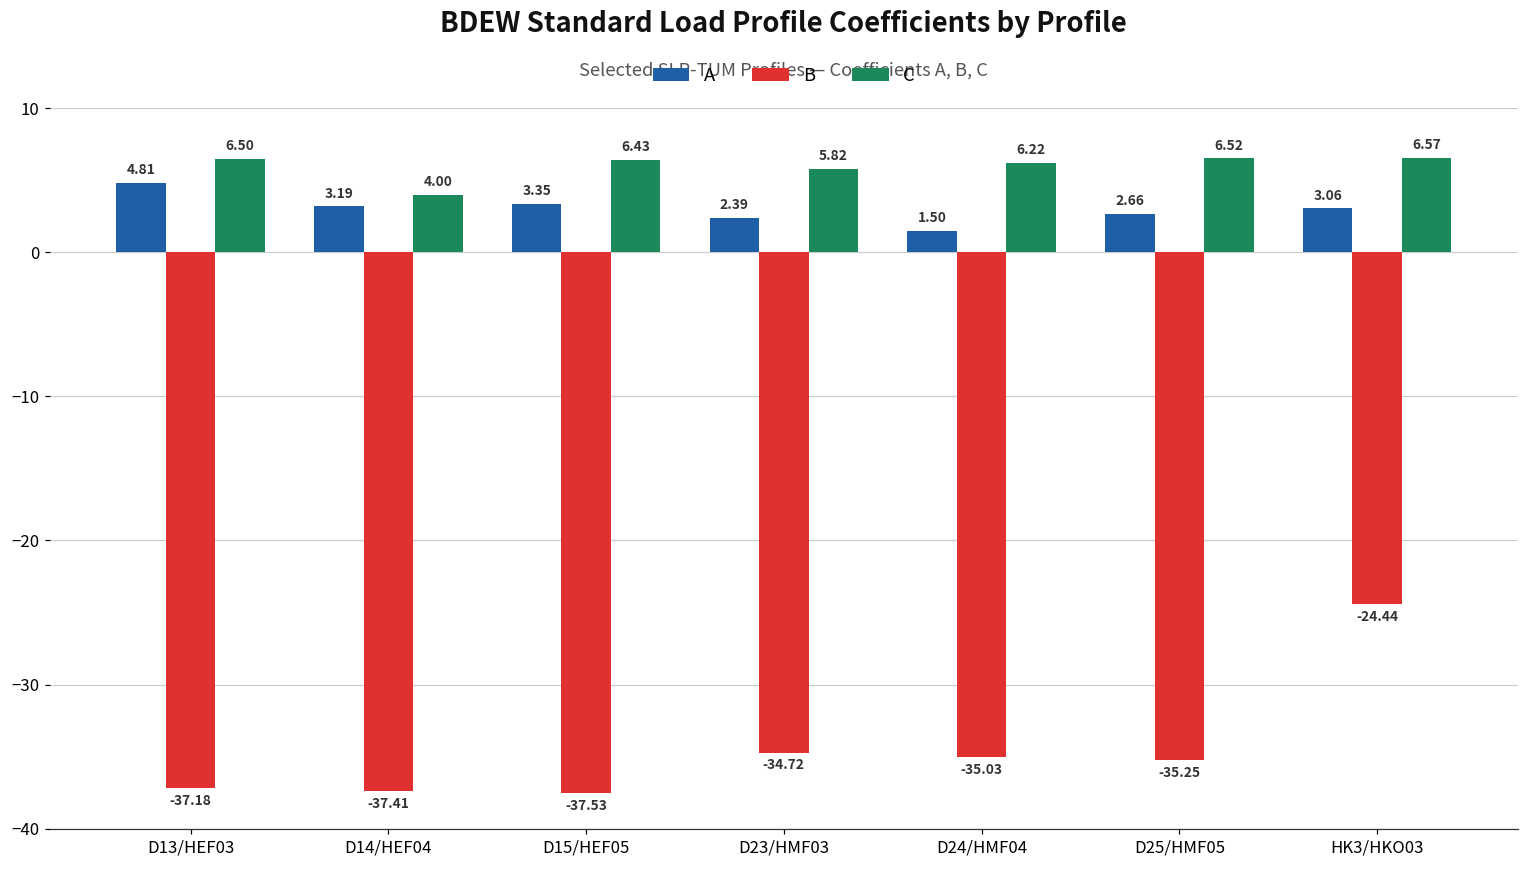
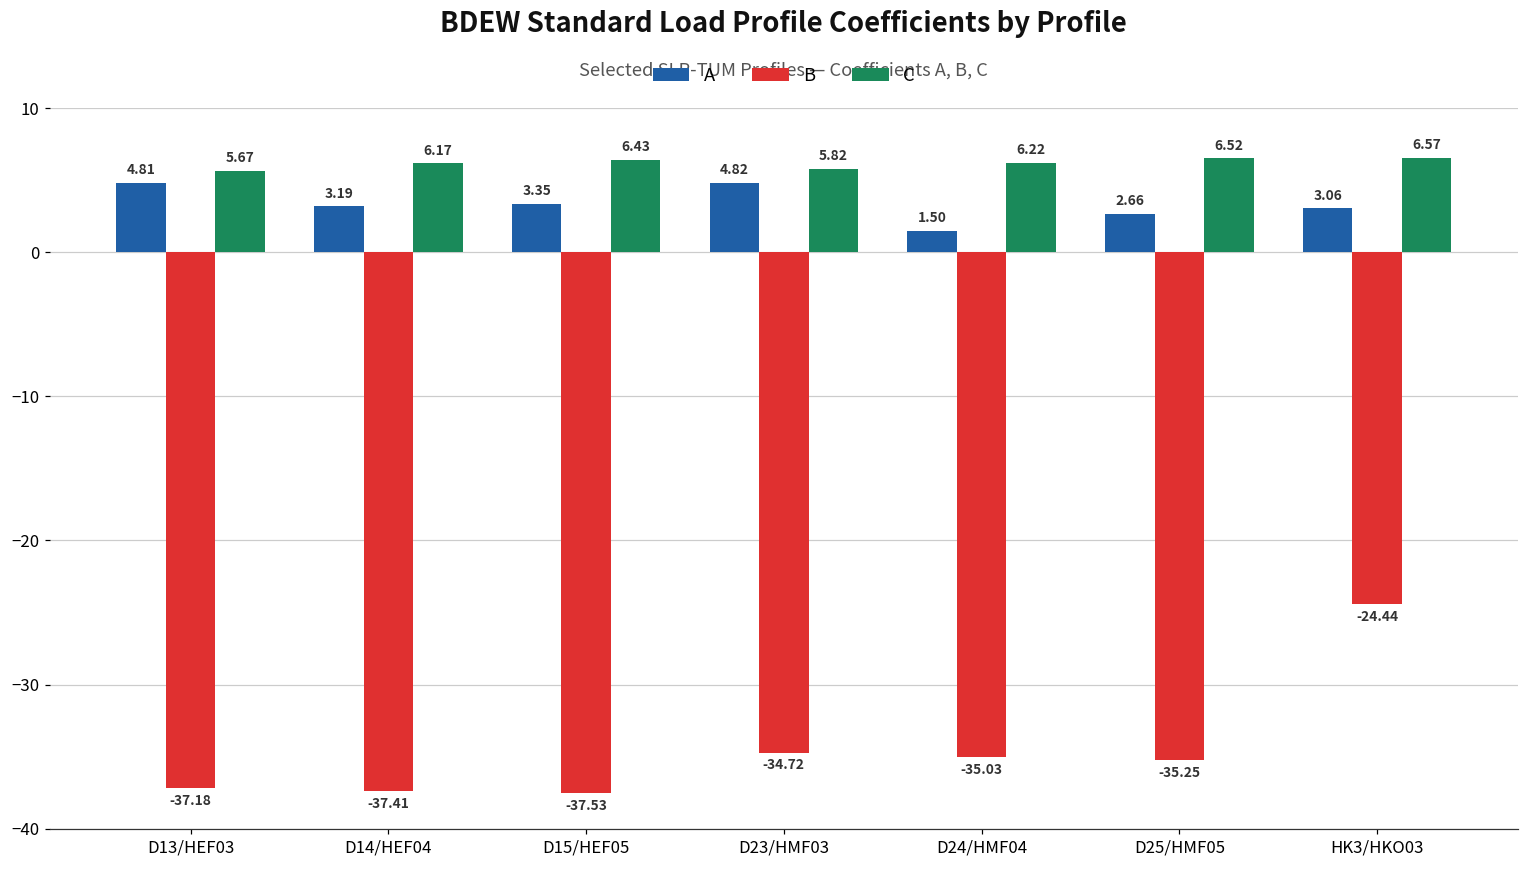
C, D13/HEF03: 6.50 -> 5.67
C, D14/HEF04: 4.00 -> 6.17
A, D23/HMF03: 2.39 -> 4.82
